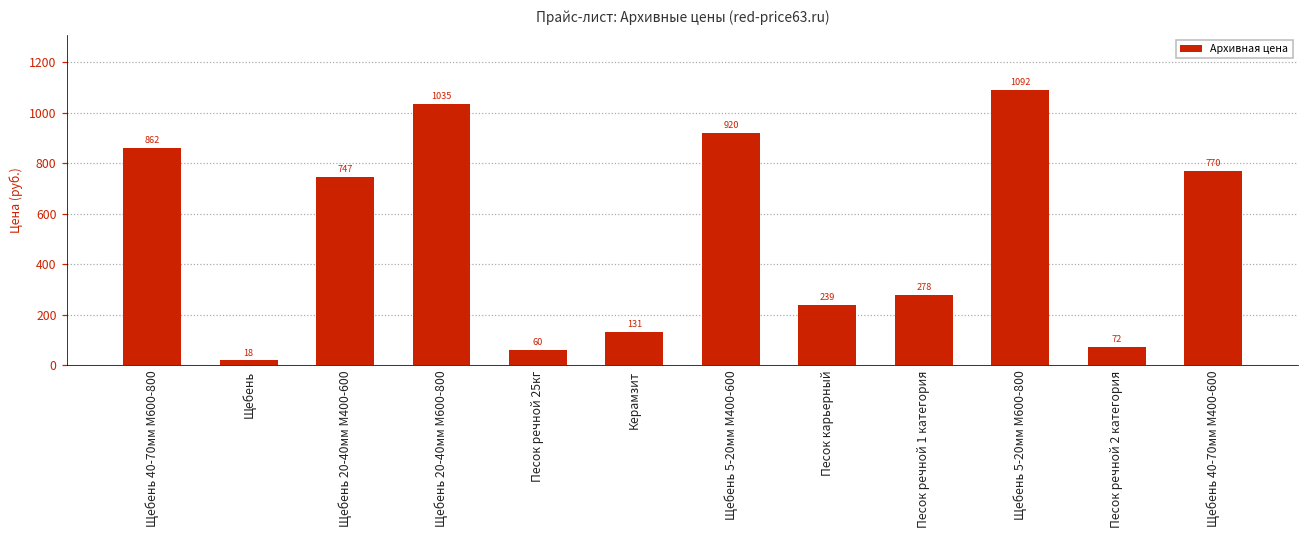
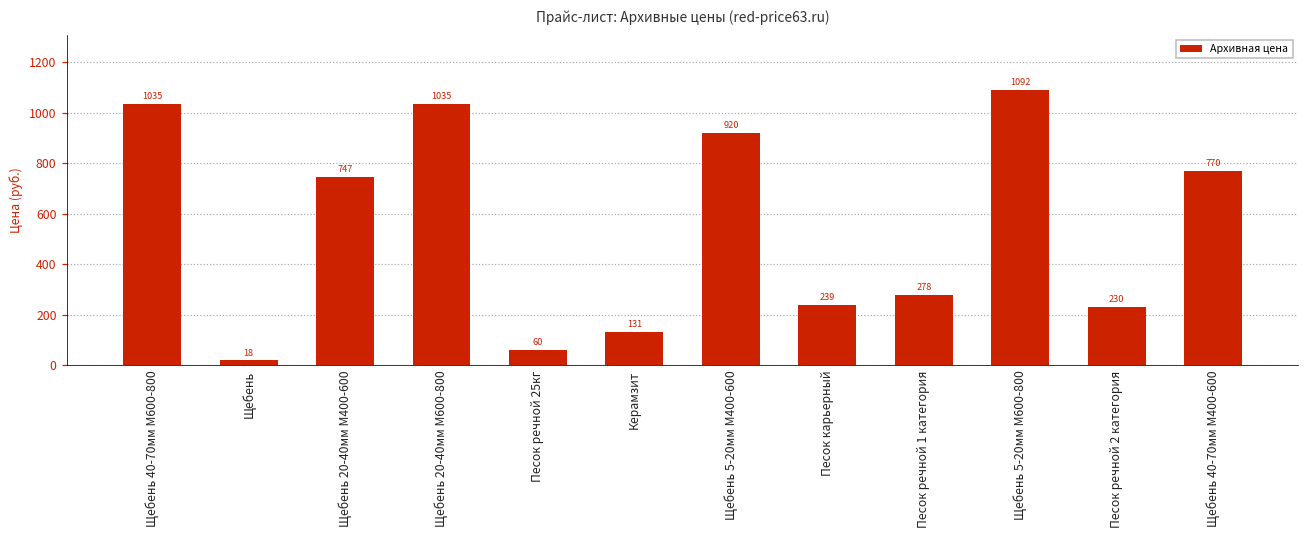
Щебень 40-70мм М600-800: 862 -> 1035
Песок речной 2 категория: 72 -> 230
